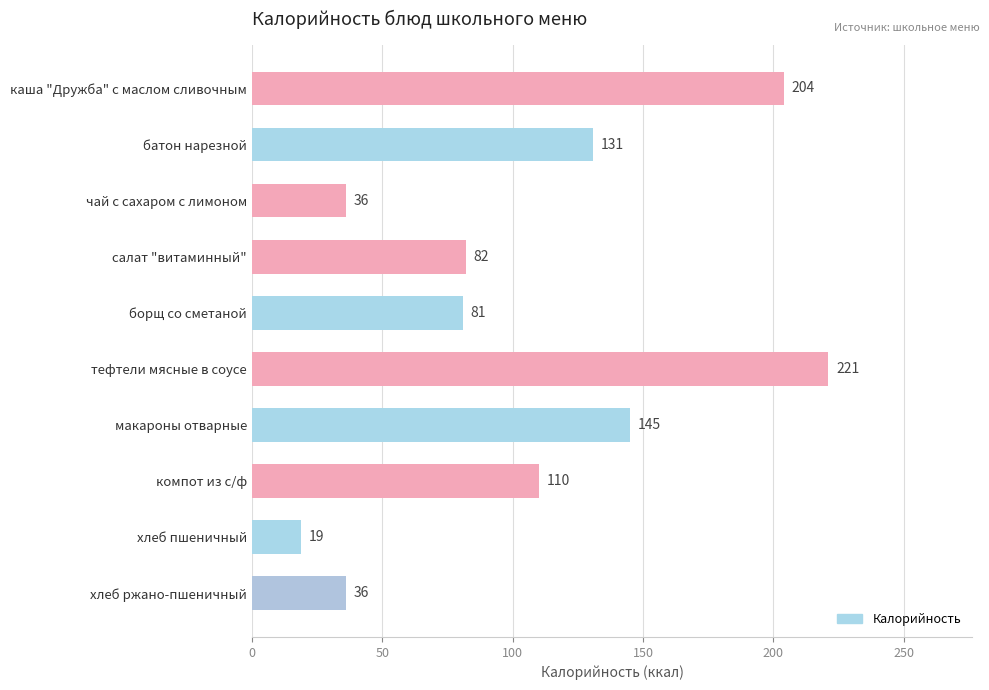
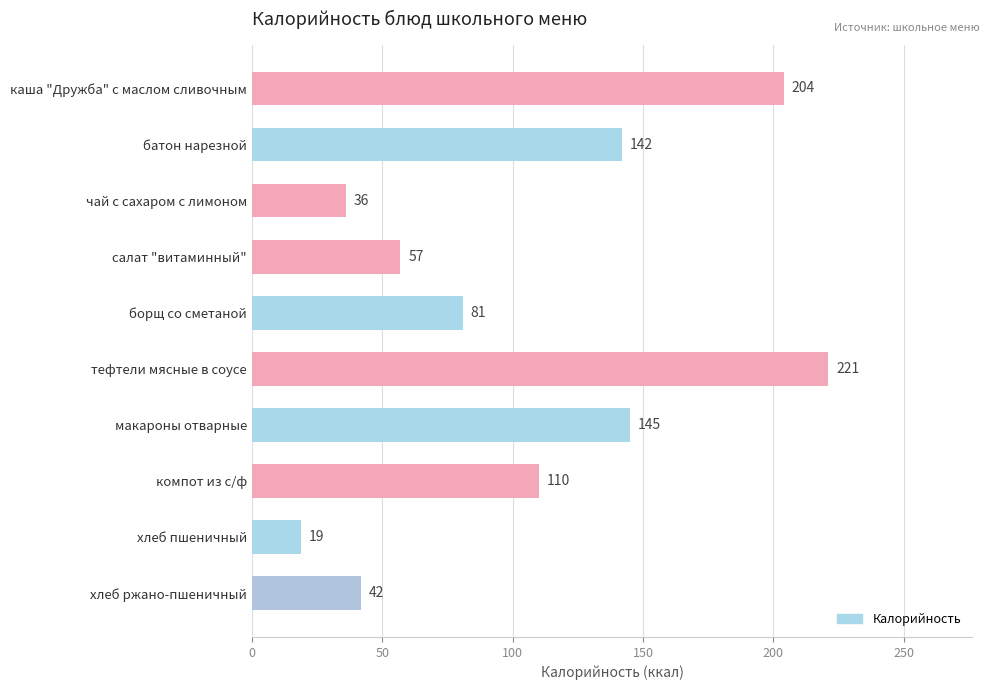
батон нарезной: 131 -> 142
салат "витаминный": 82 -> 57
хлеб ржано-пшеничный: 36 -> 42
